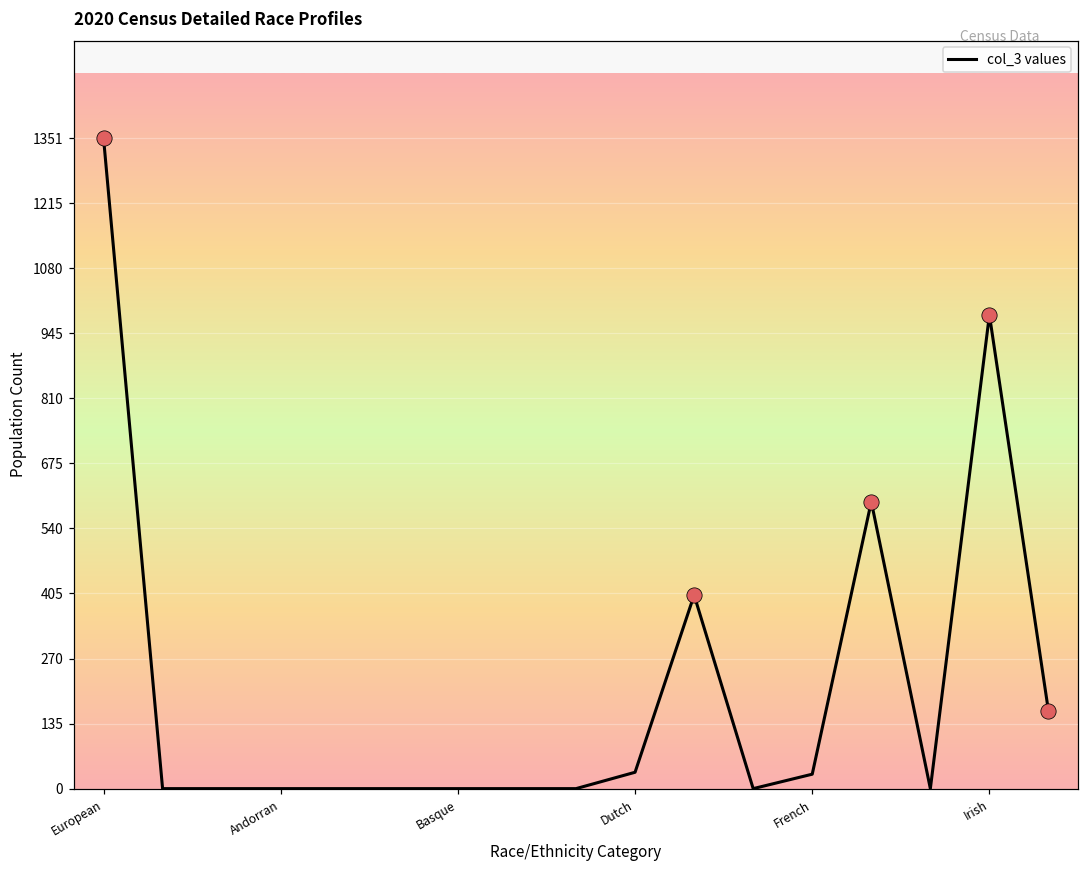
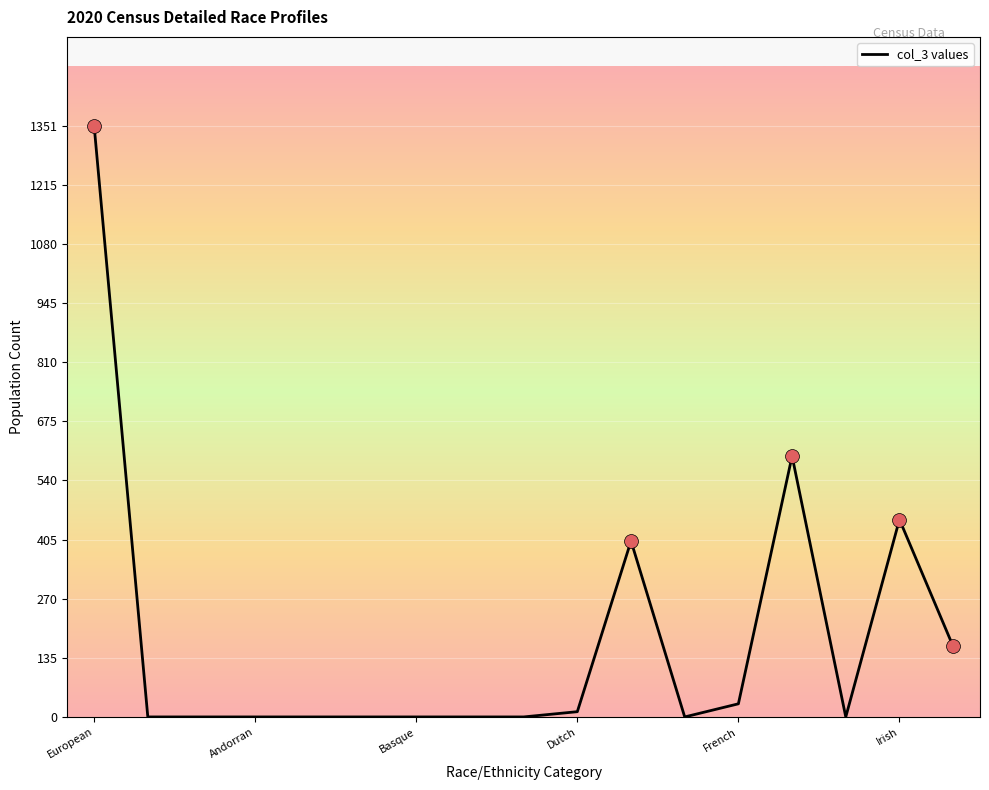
col_3 values, Dutch: 30 -> 10
col_3 values, Irish: 980 -> 450
